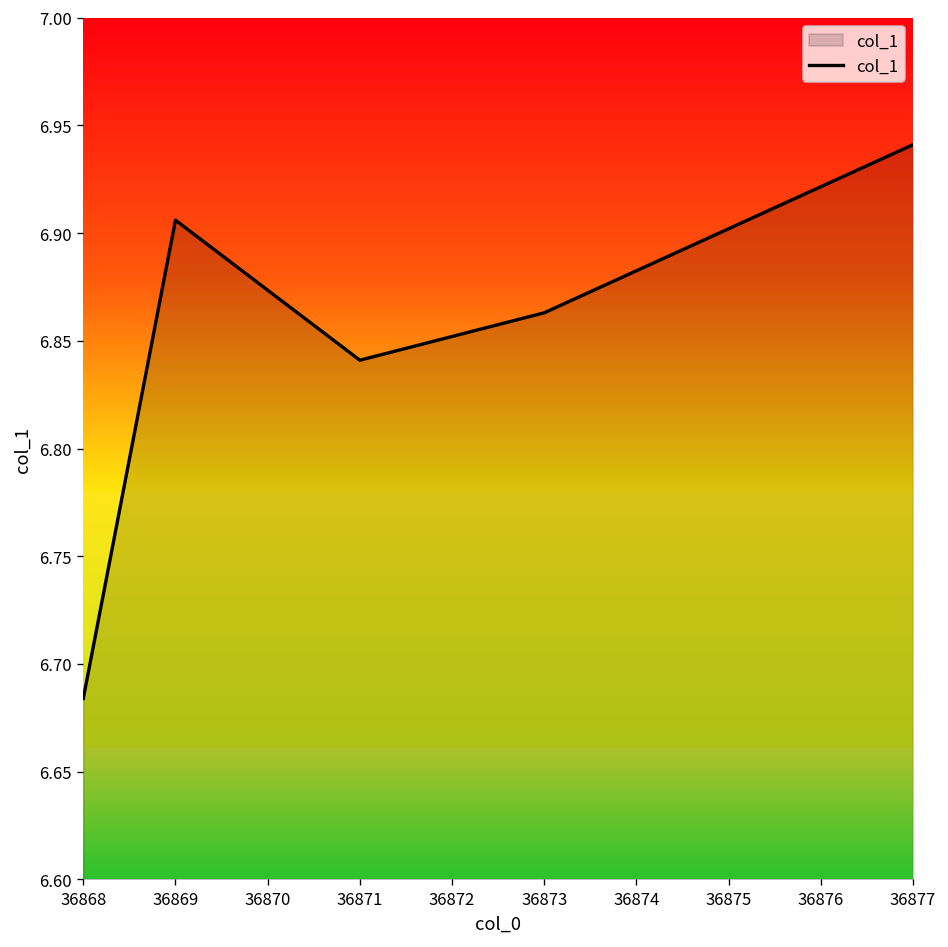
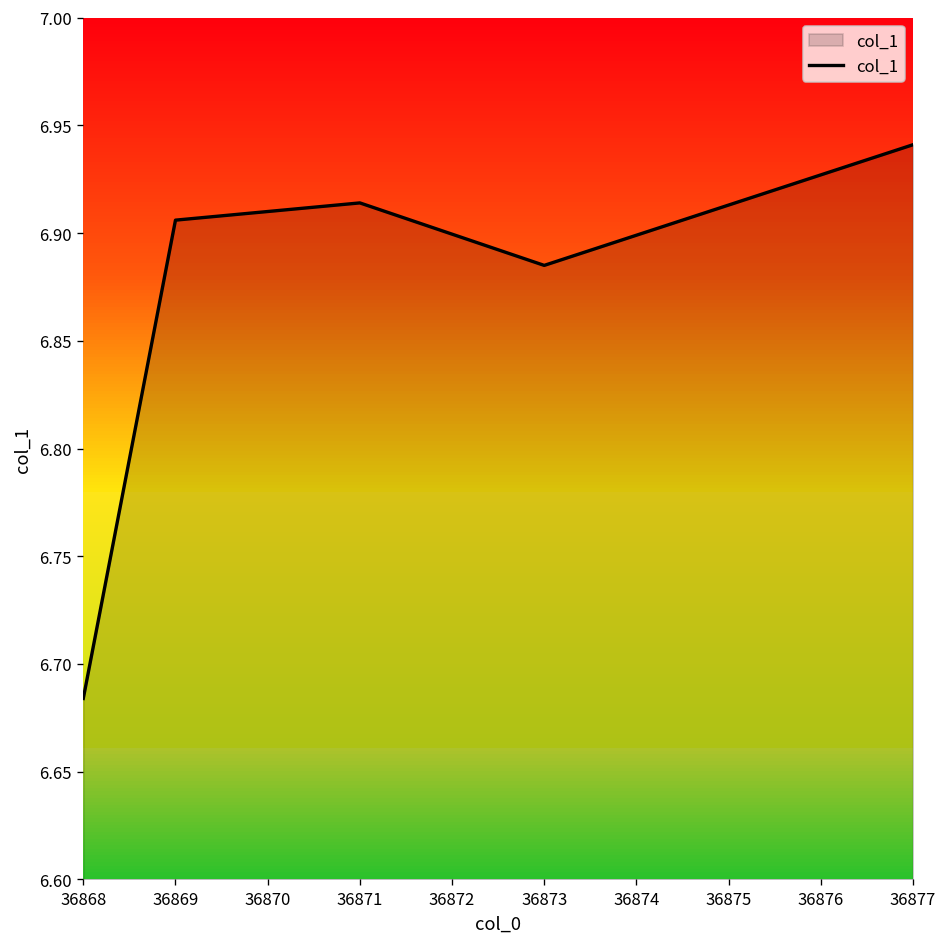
36871: 6.841 -> 6.914
36873: 6.863 -> 6.885
